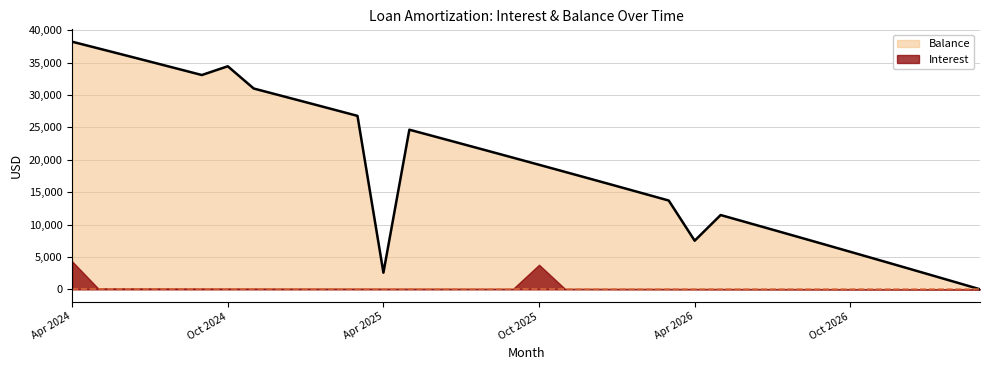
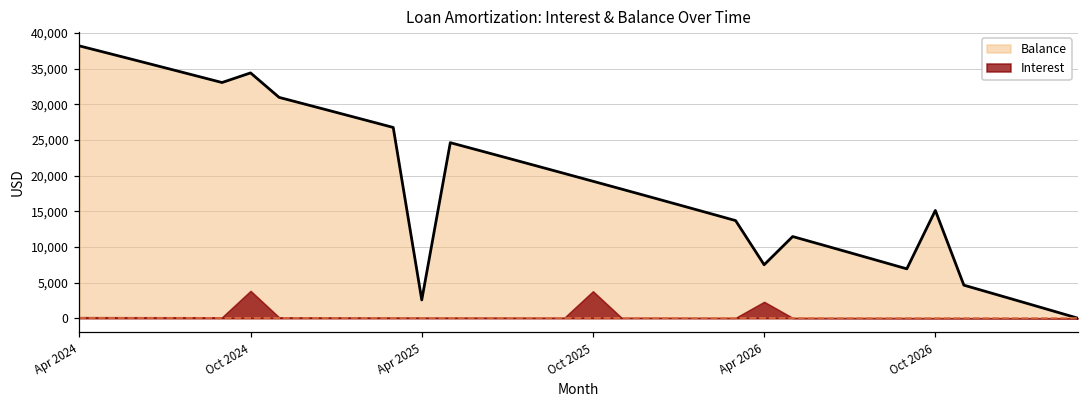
Interest, Apr 2024: 4,000 -> 0
Interest, Oct 2024: 0 -> 4,000
Interest, Apr 2026: 0 -> 2,000
Balance, Oct 2026: 6,000 -> 15,000
